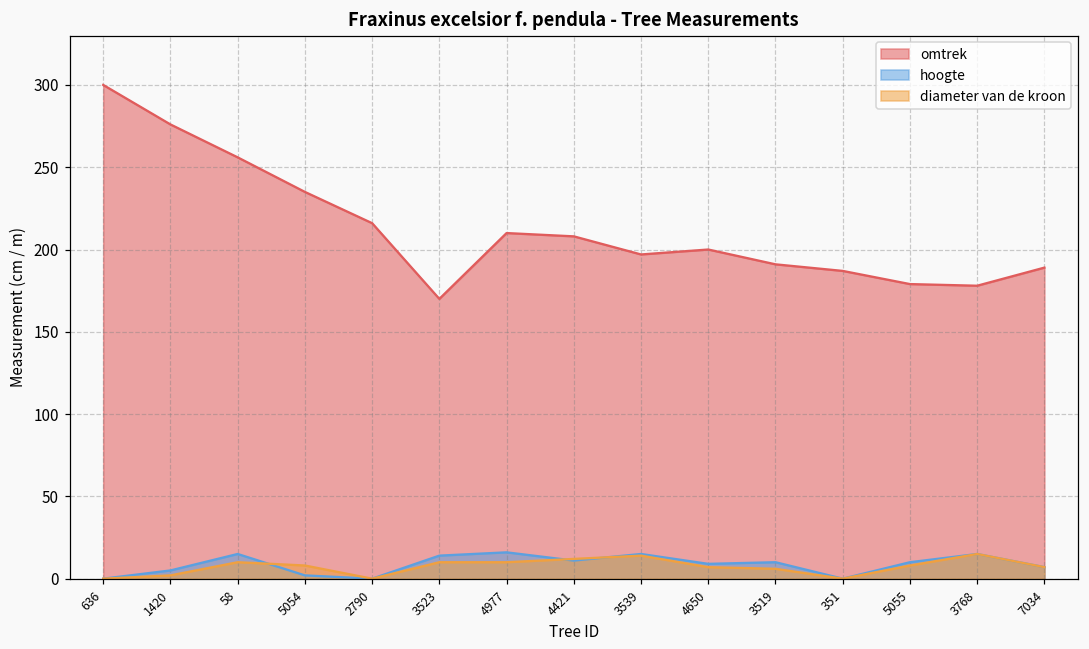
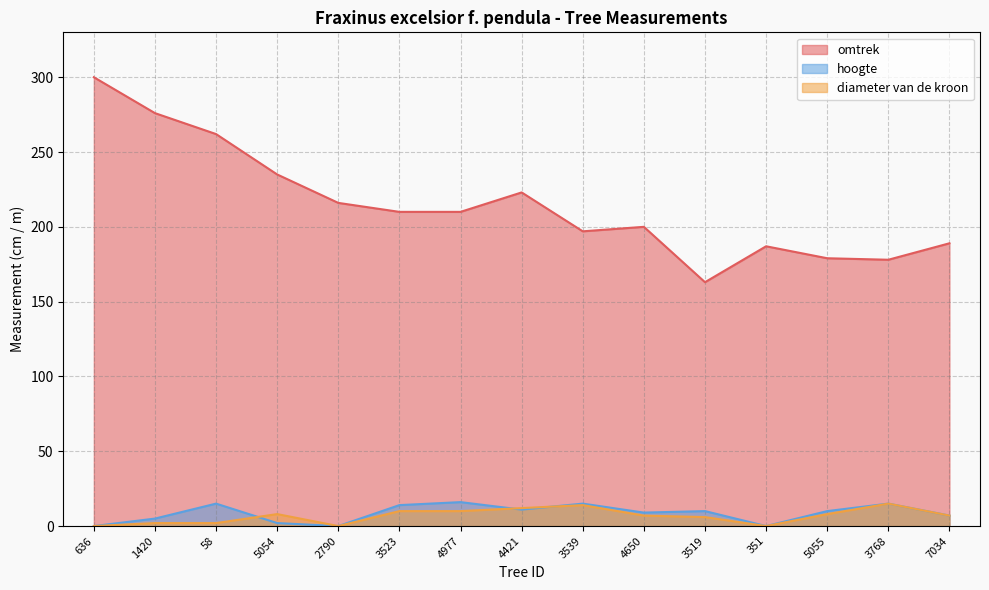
omtrek, 58: 256 -> 262
diameter van de kroon, 58: 10 -> 2
omtrek, 3523: 170 -> 210
omtrek, 4421: 208 -> 223
omtrek, 3519: 191 -> 163
